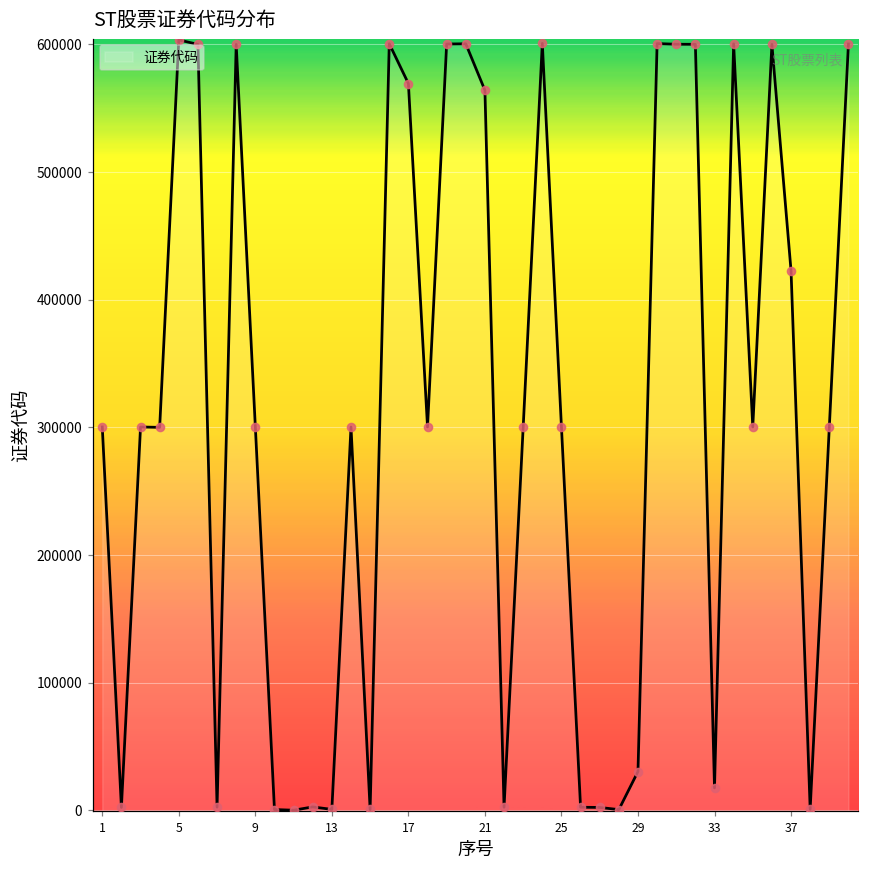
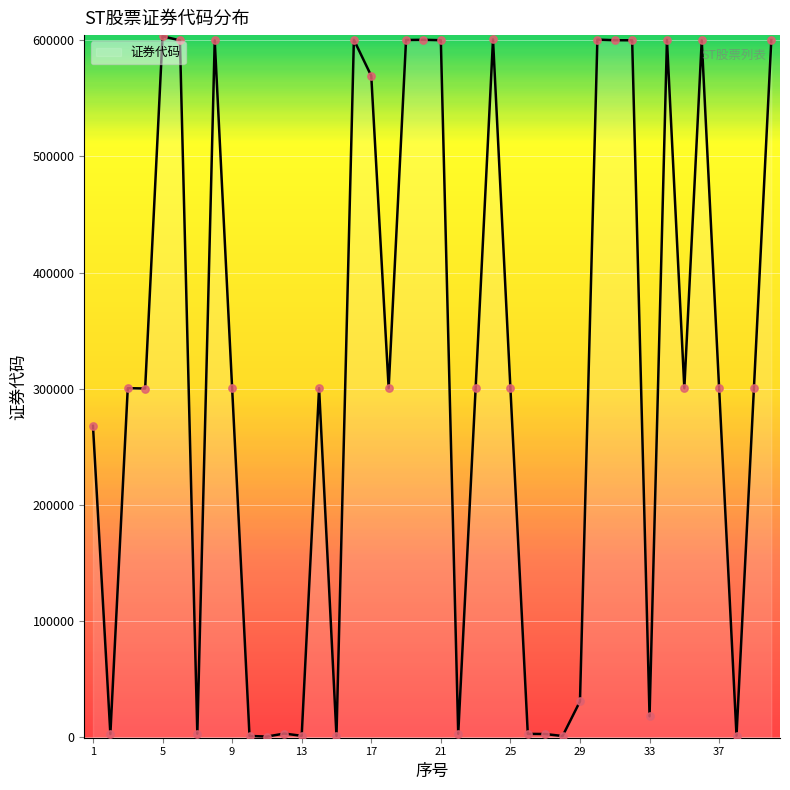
1: 300000 -> 268000
21: 564000 -> 600000
37: 423000 -> 300000
